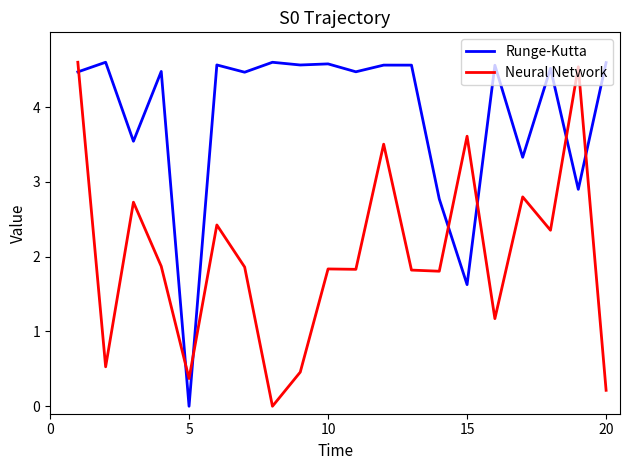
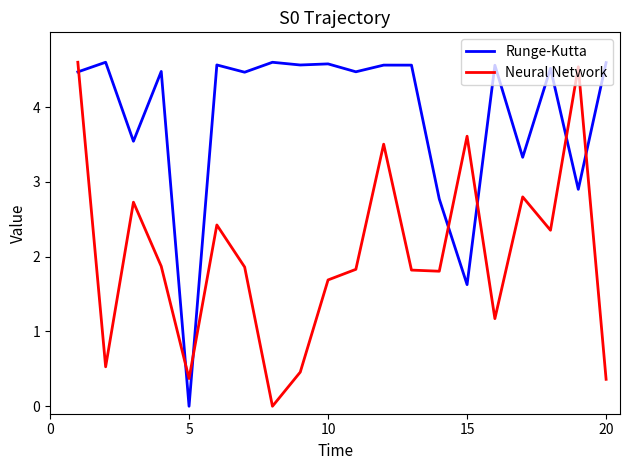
Neural Network, 10: 1.8 -> 1.7
Neural Network, 20: 0.2 -> 0.4
